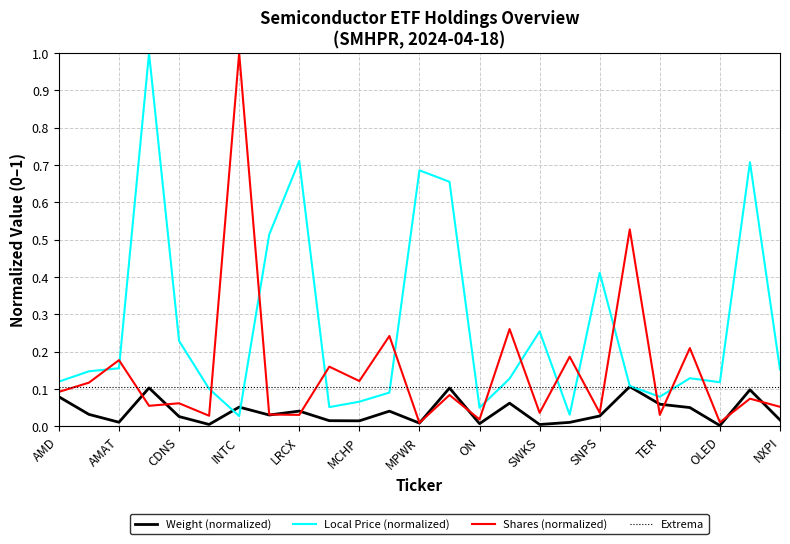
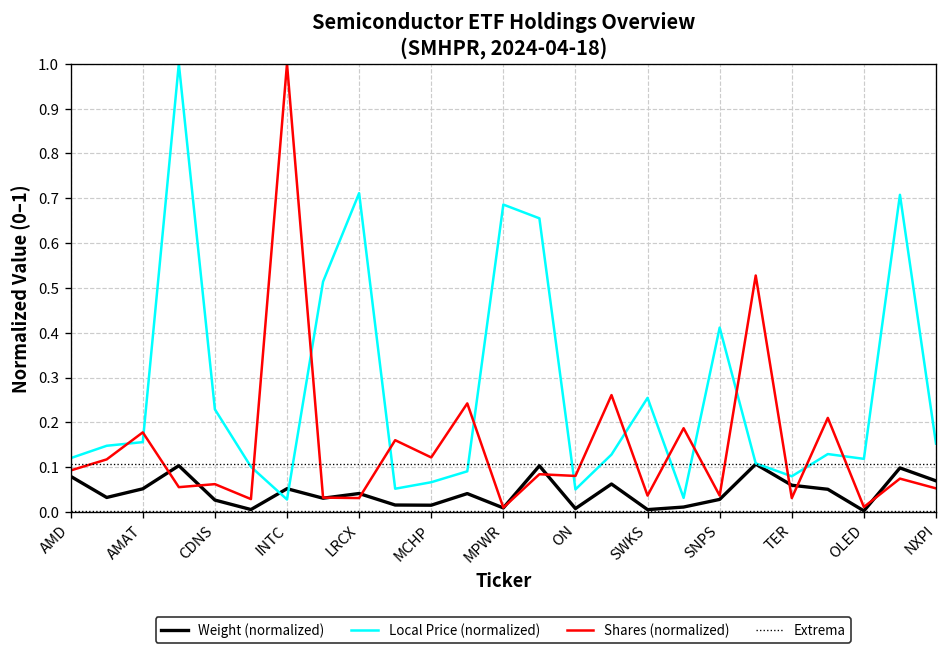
Weight (normalized), AMAT: 0.01 -> 0.05
Shares (normalized), ON: 0.02 -> 0.08
Weight (normalized), NXPI: 0.02 -> 0.07
